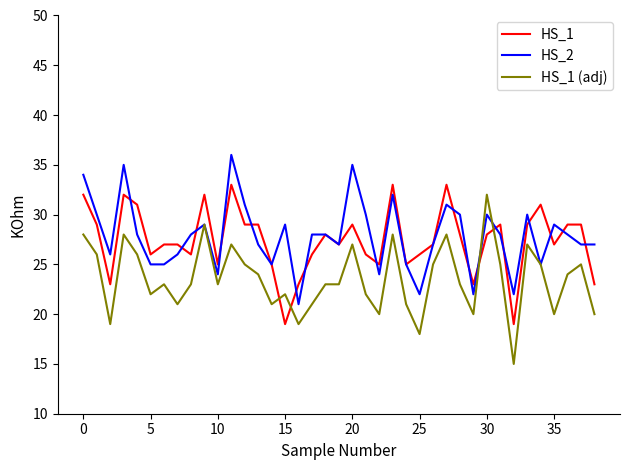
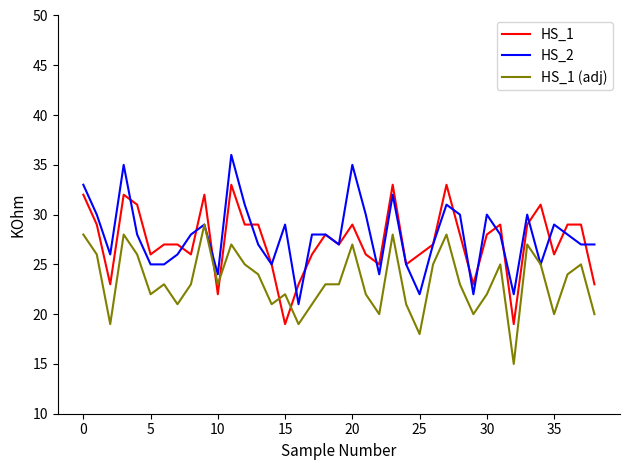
HS_2, 0: 34 -> 33
HS_1, 10: 25 -> 22
HS_1 (adj), 30: 32 -> 22
HS_1, 35: 27 -> 26
